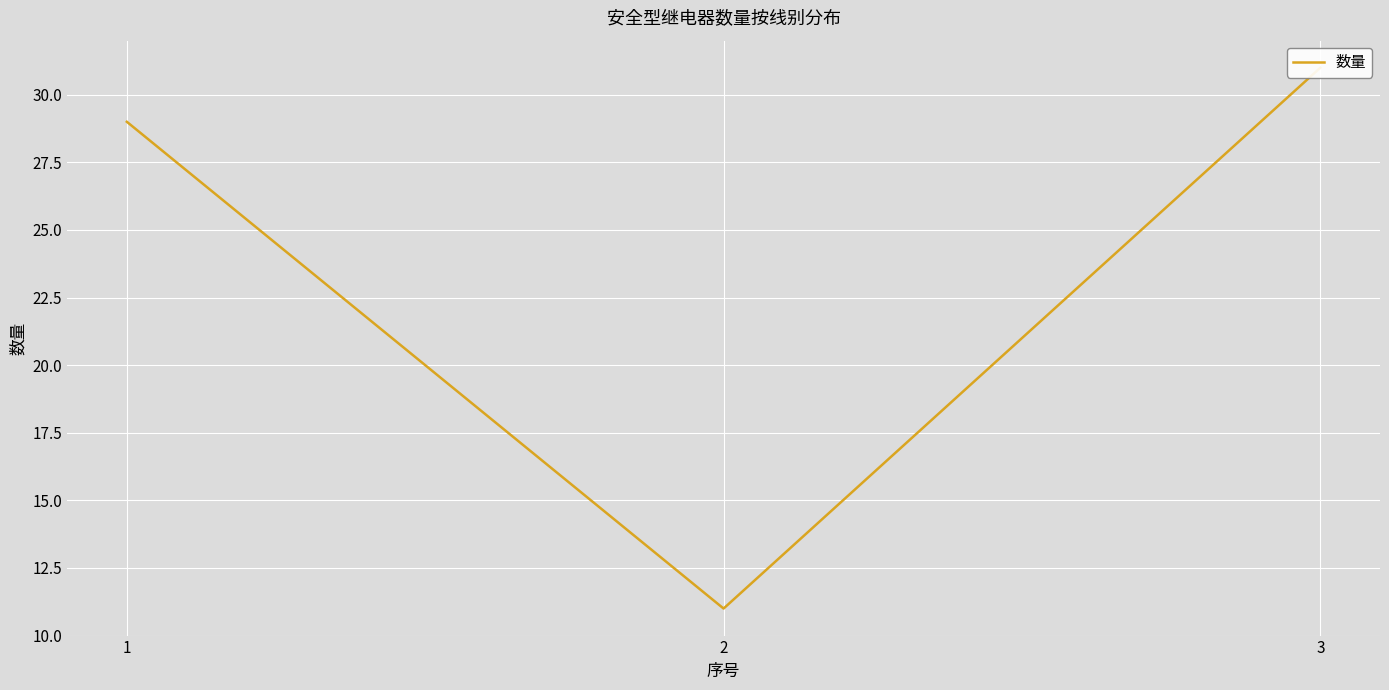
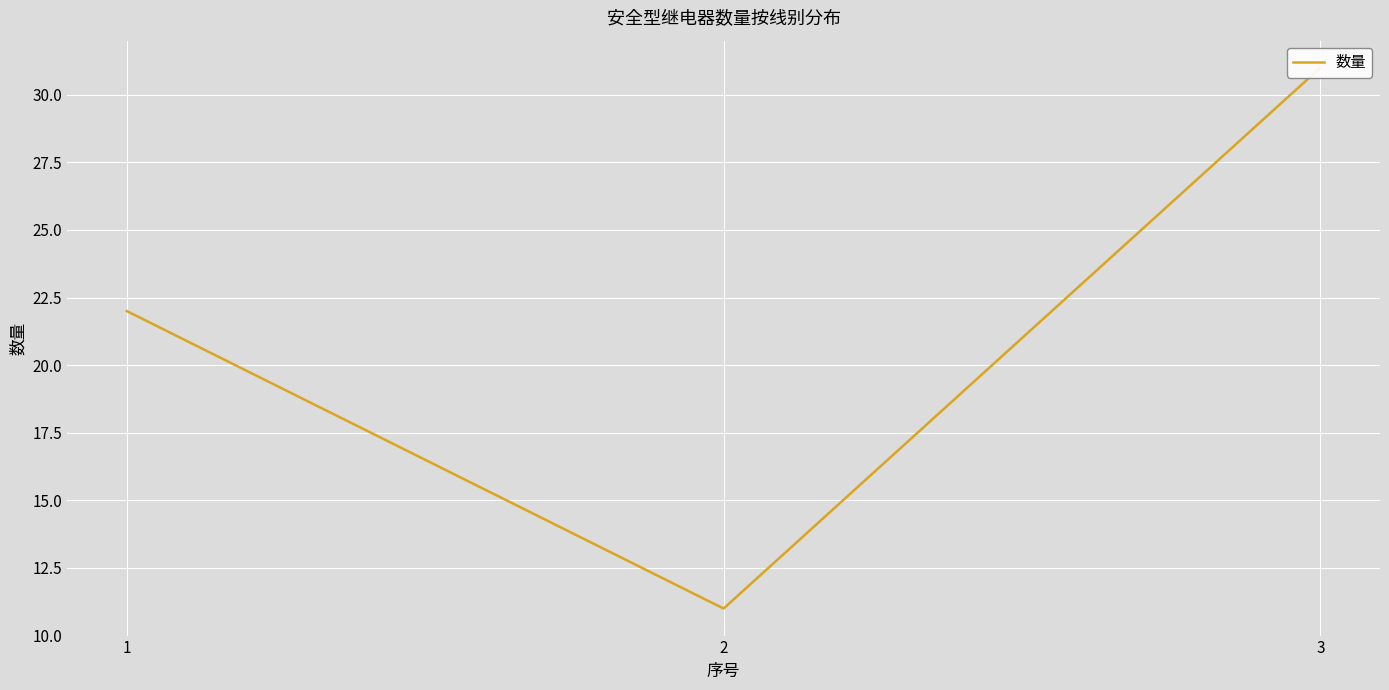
1: 29 -> 22
